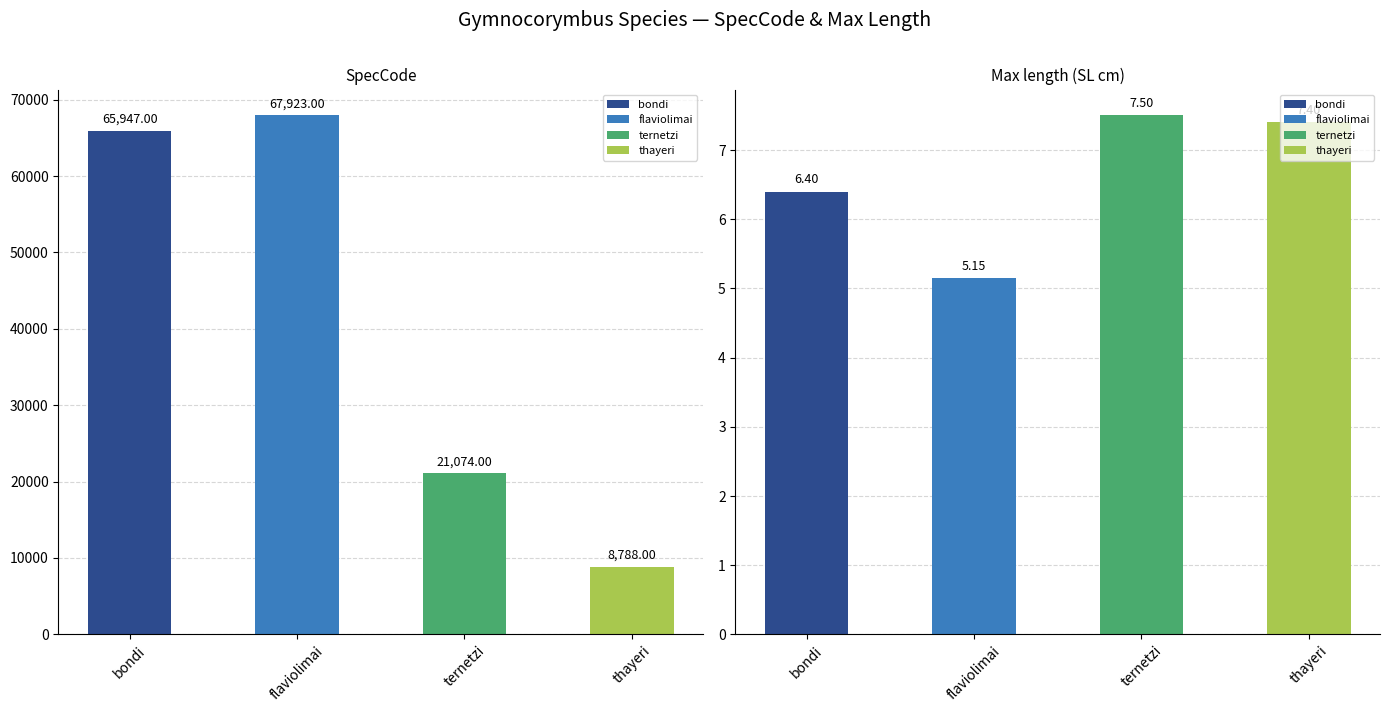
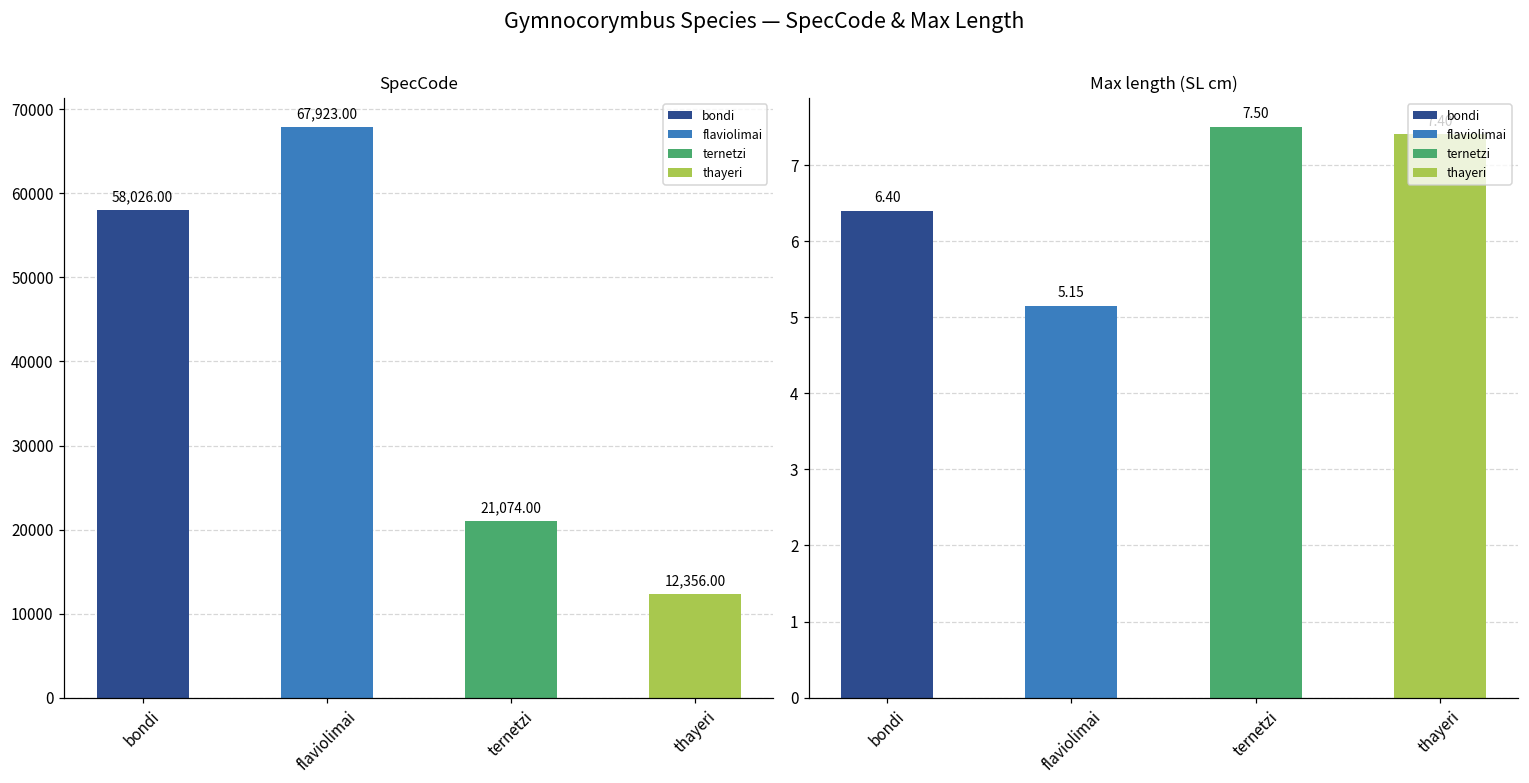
SpecCode, bondi: 65,947.00 -> 58,026.00
SpecCode, thayeri: 8,788.00 -> 12,356.00
